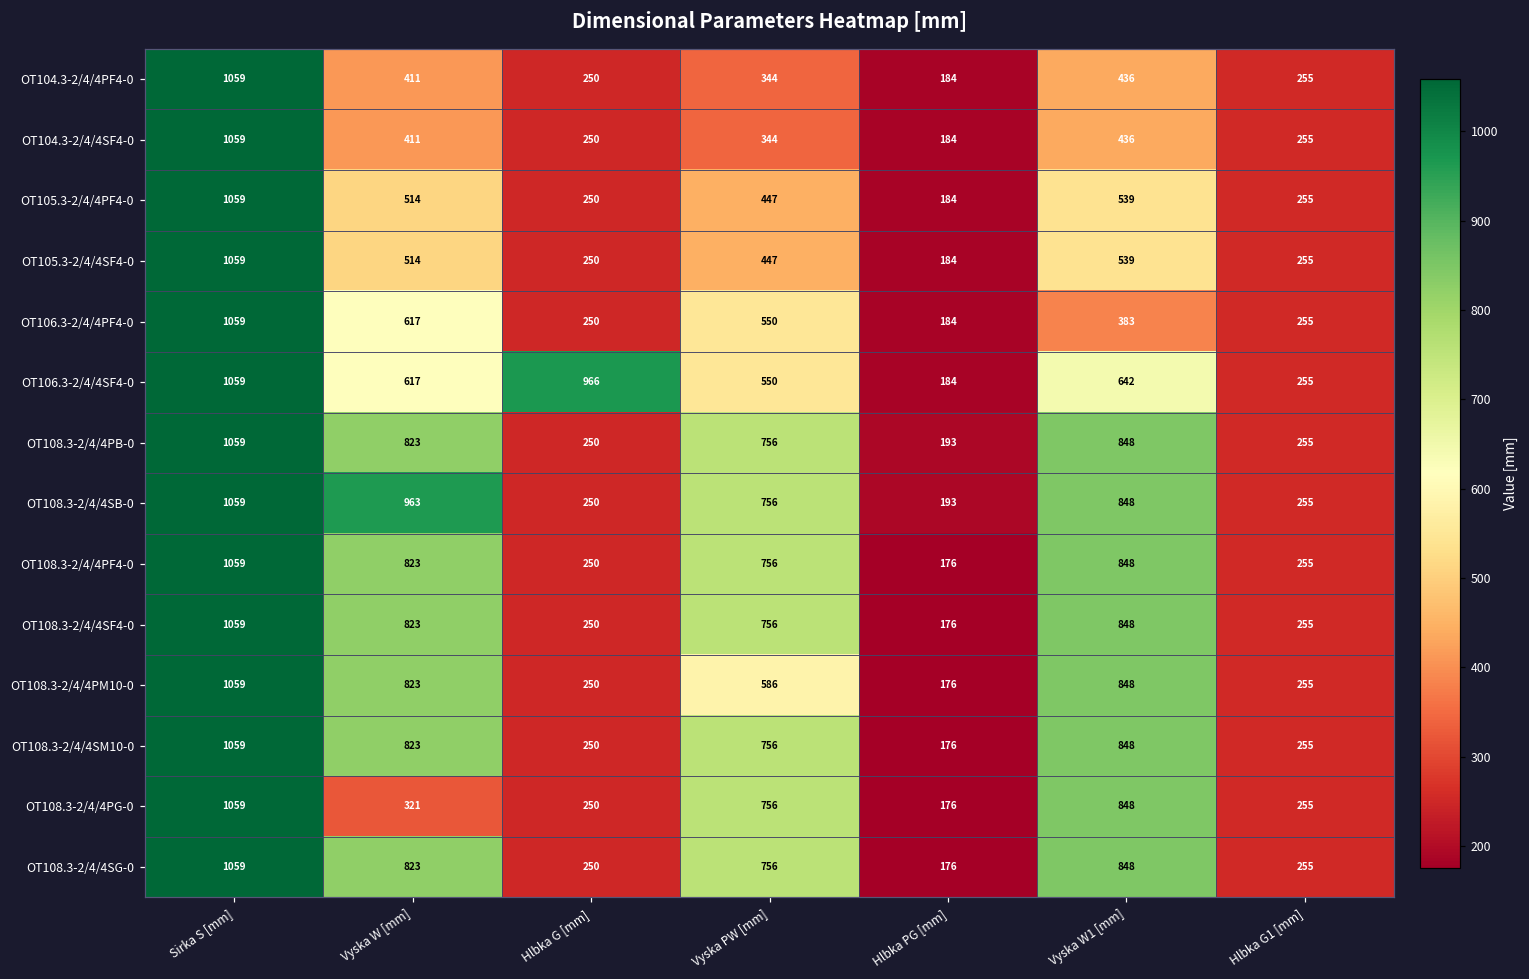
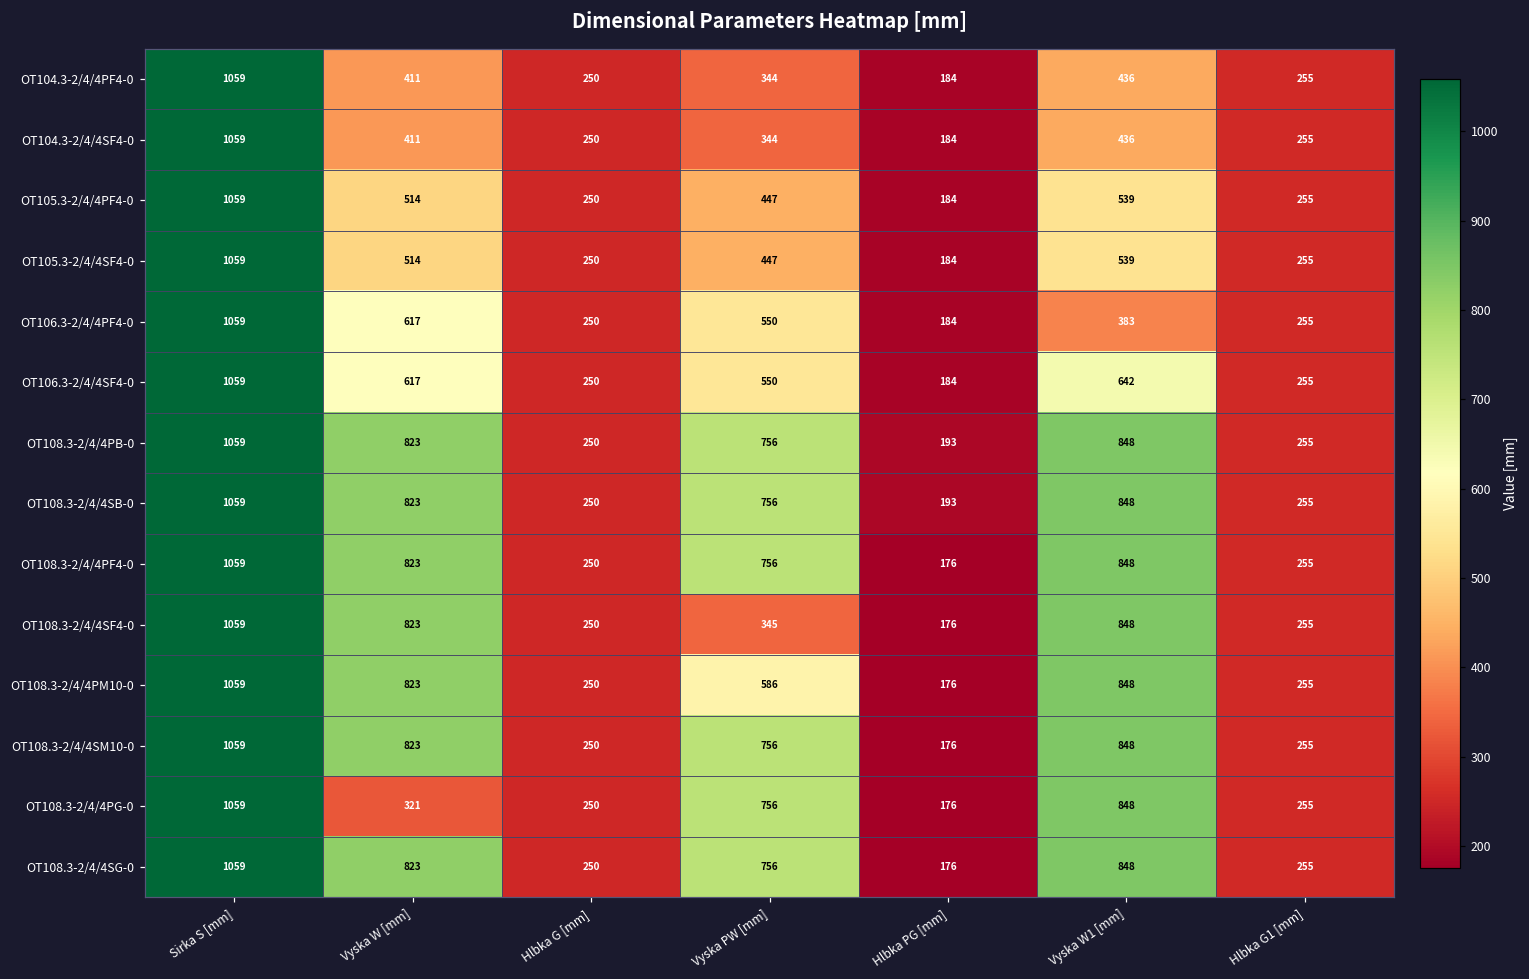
OT106.3-2/4/4SF4-0, Hlbka G [mm]: 966 -> 250
OT108.3-2/4/4SB-0, Vyska W [mm]: 963 -> 823
OT108.3-2/4/4SF4-0, Vyska PW [mm]: 756 -> 345
